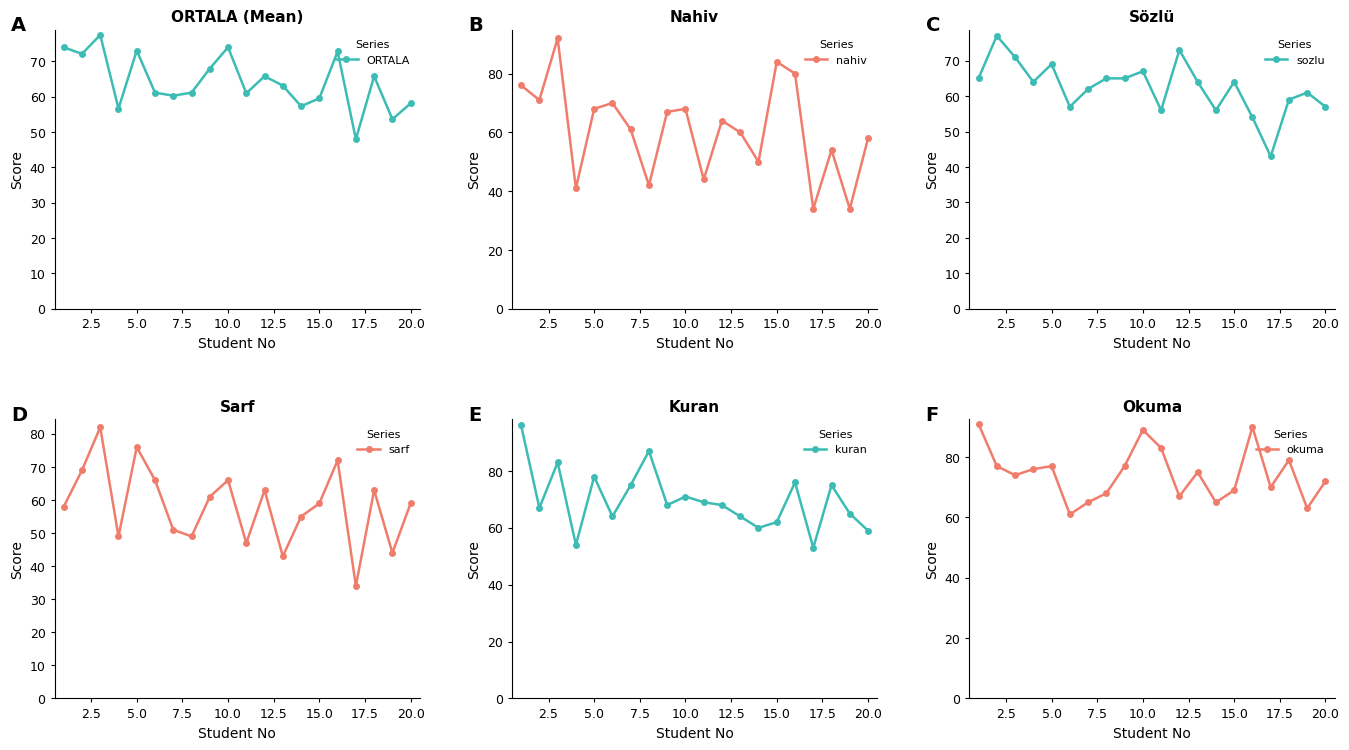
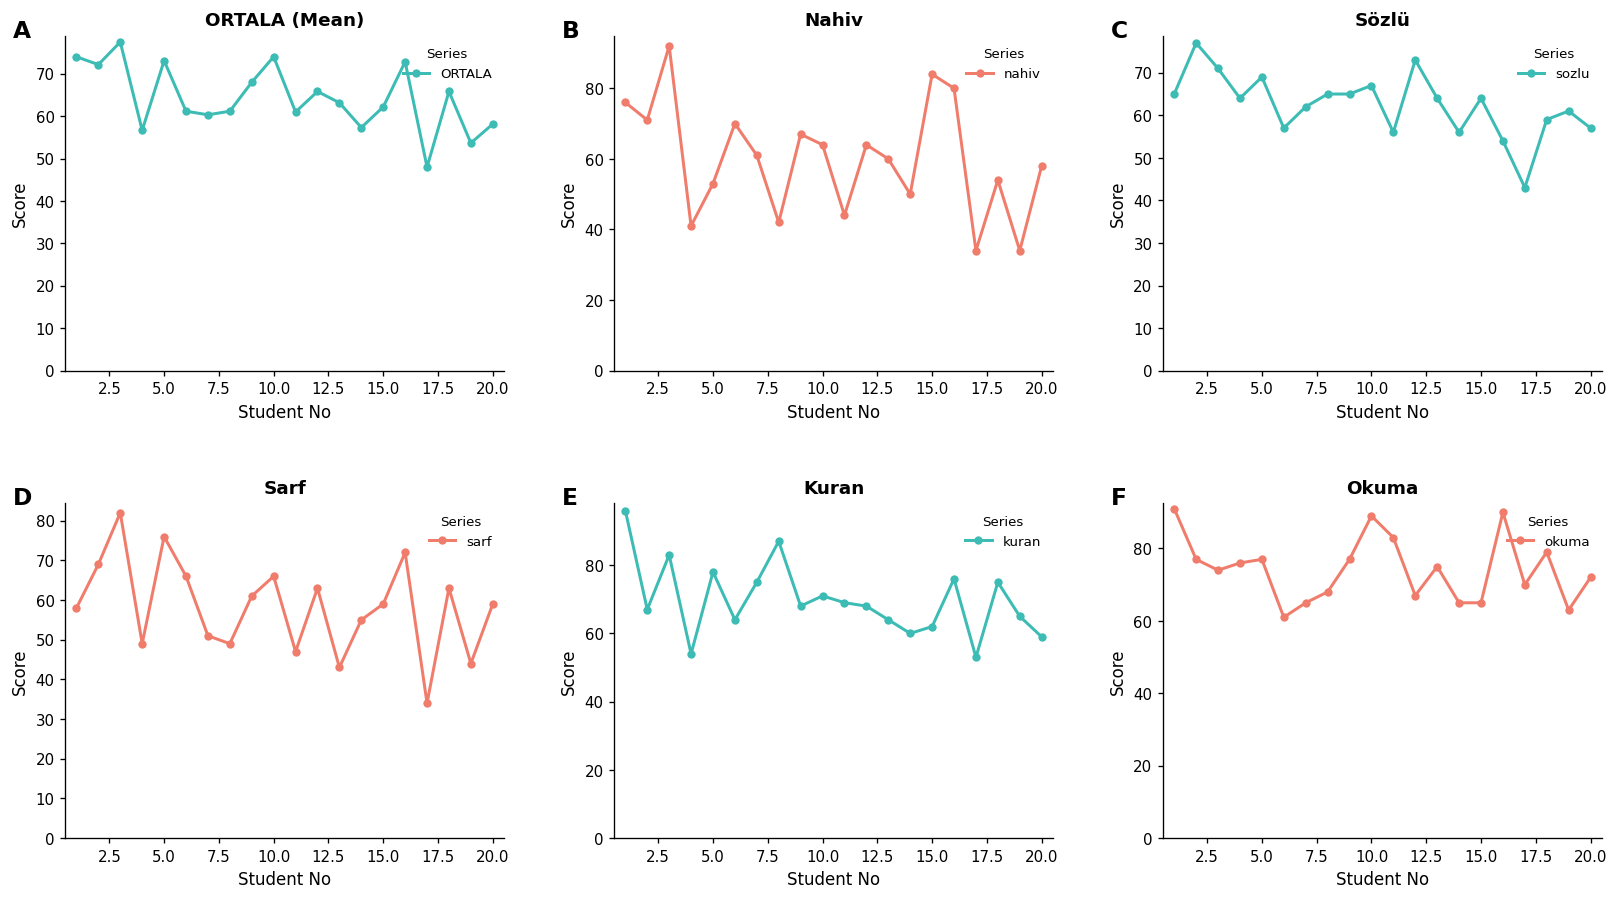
ORTALA (Mean), 15.0: 60 -> 62
Nahiv, 5.0: 68 -> 53
Nahiv, 10.0: 68 -> 64
Okuma, 15.0: 69 -> 65
